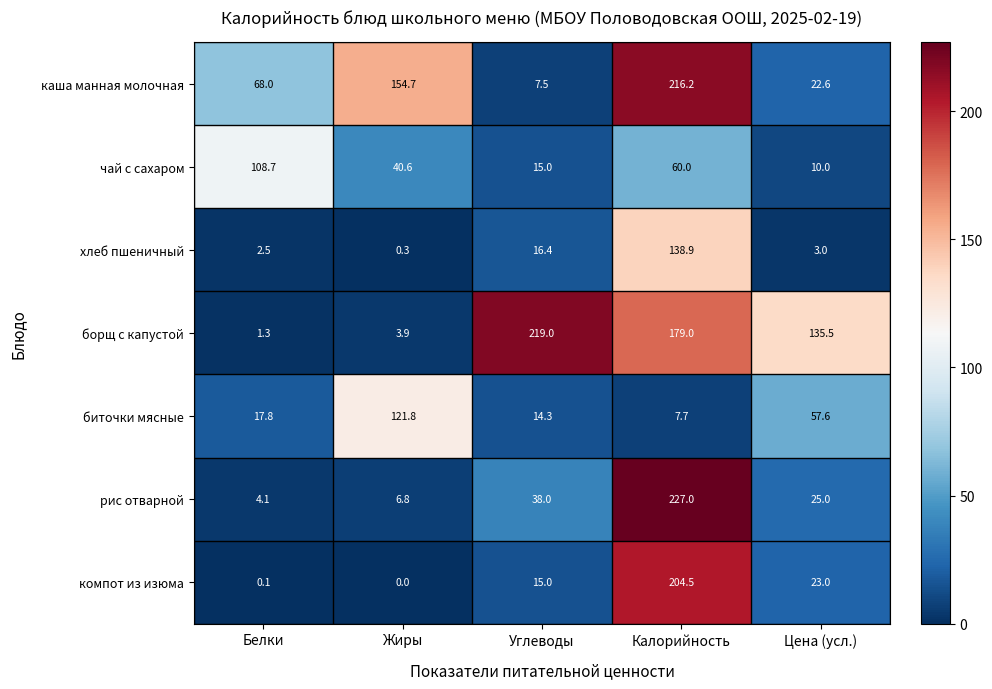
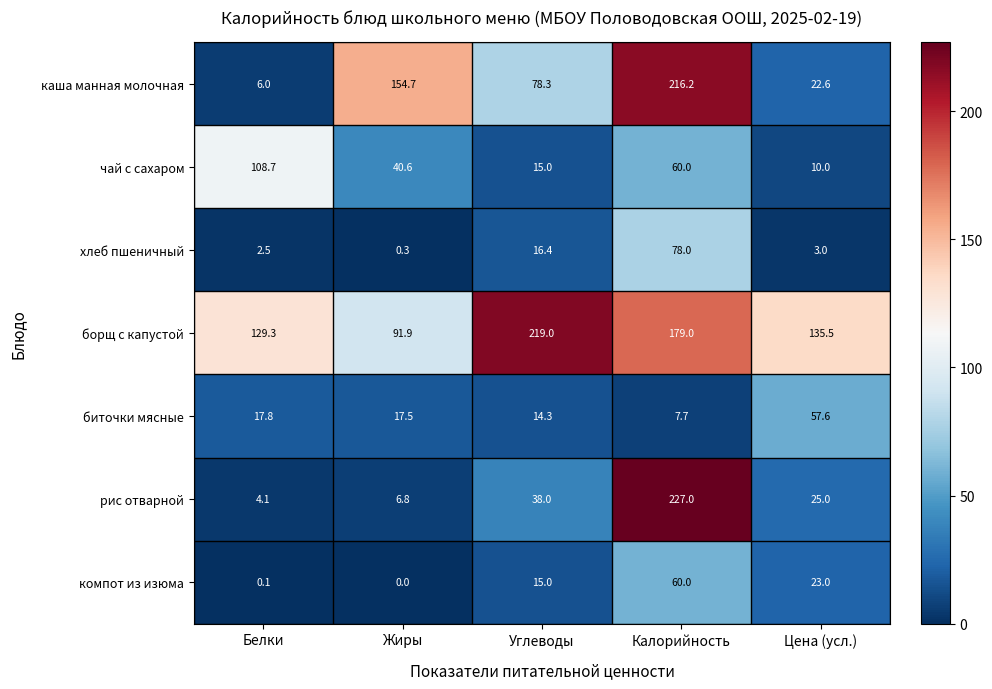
каша манная молочная, Белки: 68.0 -> 6.0
каша манная молочная, Углеводы: 7.5 -> 78.3
хлеб пшеничный, Калорийность: 138.9 -> 78.0
борщ с капустой, Белки: 1.3 -> 129.3
борщ с капустой, Жиры: 3.9 -> 91.9
биточки мясные, Жиры: 121.8 -> 17.5
компот из изюма, Калорийность: 204.5 -> 60.0
